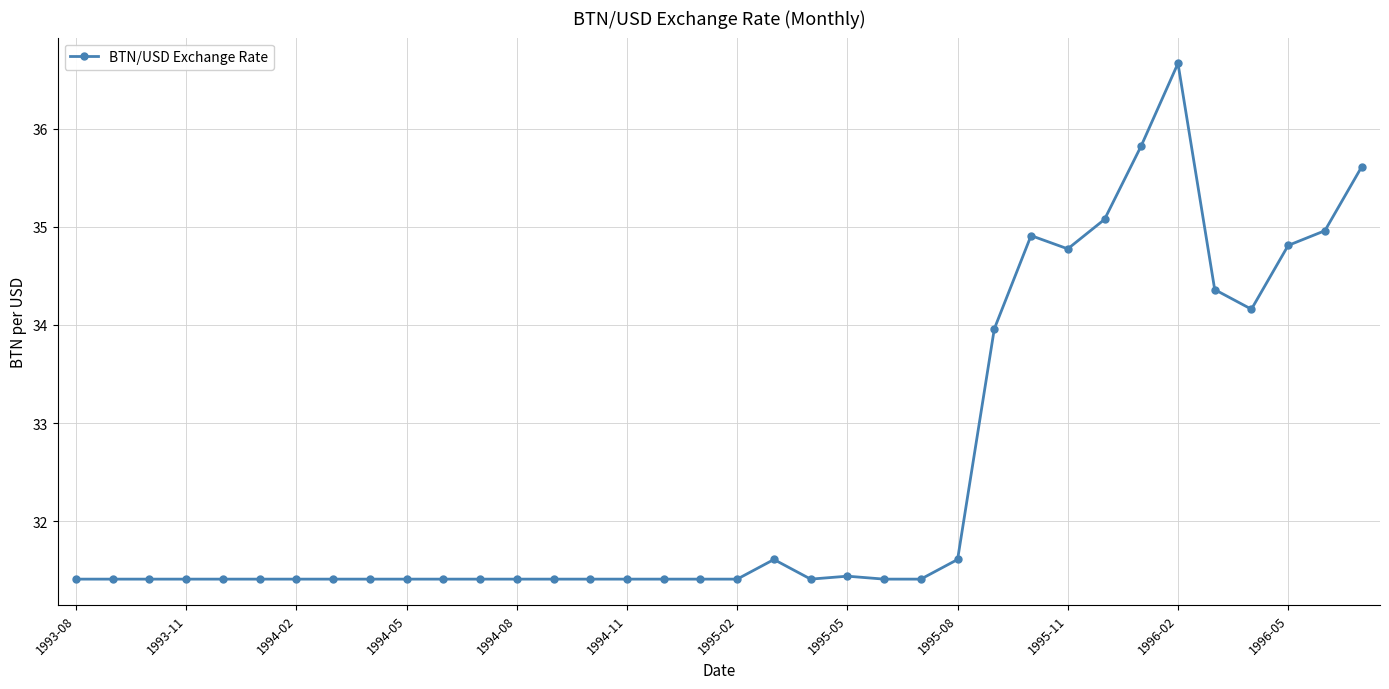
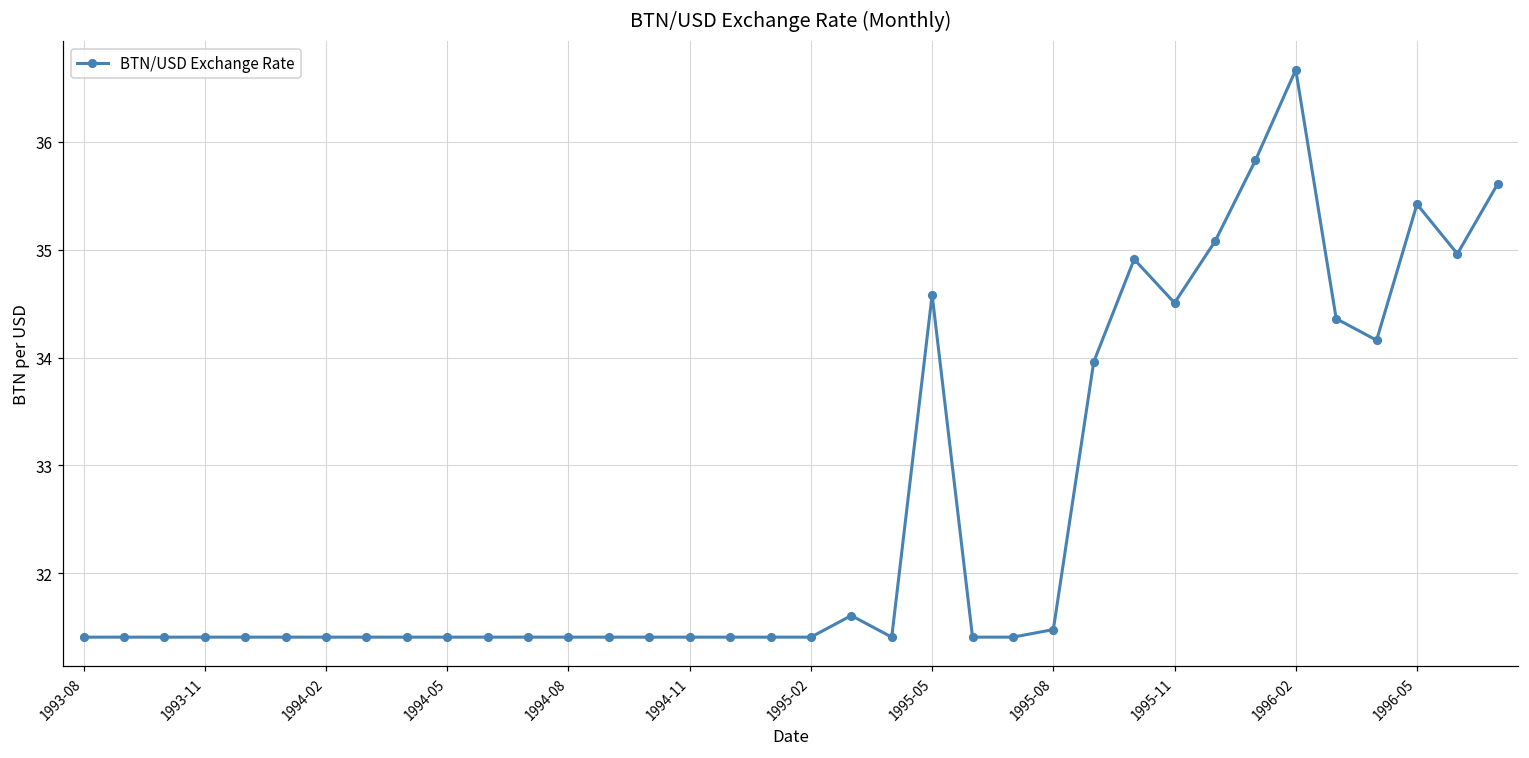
1995-05: 31.4 -> 34.6
1995-08: 31.6 -> 31.5
1995-11: 34.8 -> 34.5
1996-05: 34.8 -> 35.4
